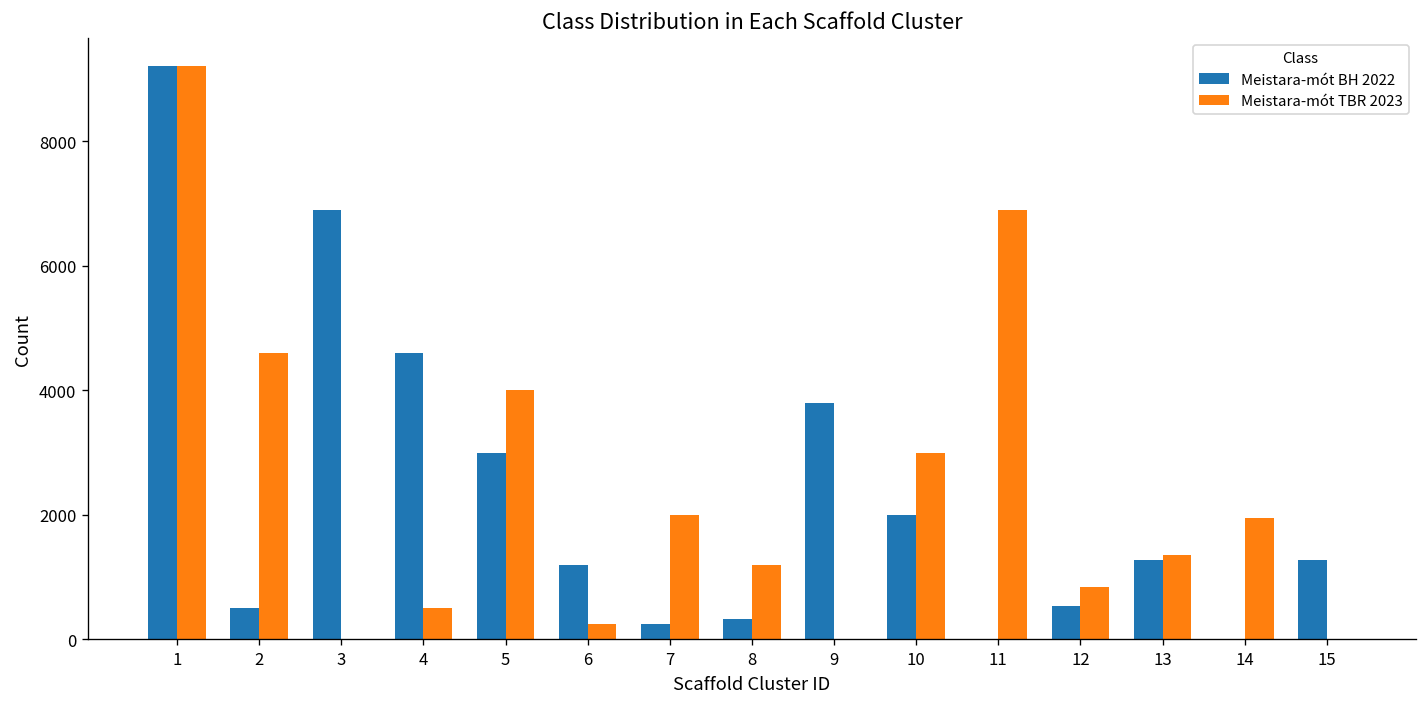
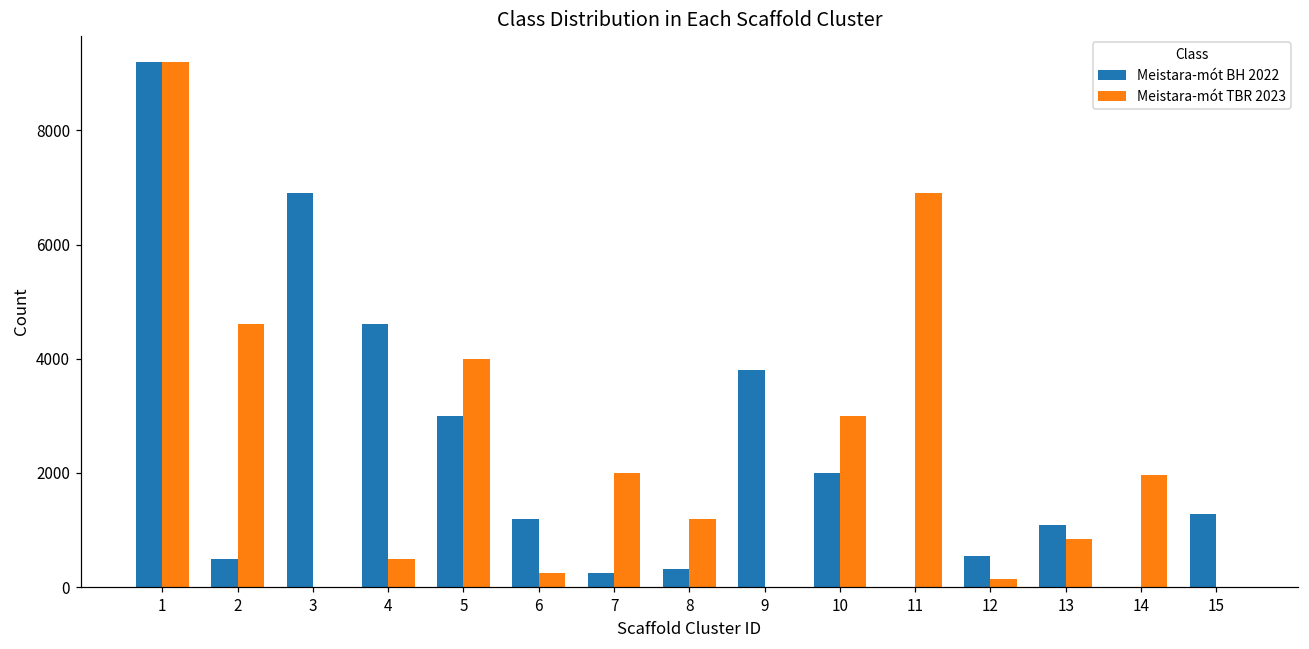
Meistara-mót TBR 2023, 12: 900 -> 100
Meistara-mót BH 2022, 13: 1300 -> 1100
Meistara-mót TBR 2023, 13: 1400 -> 900
